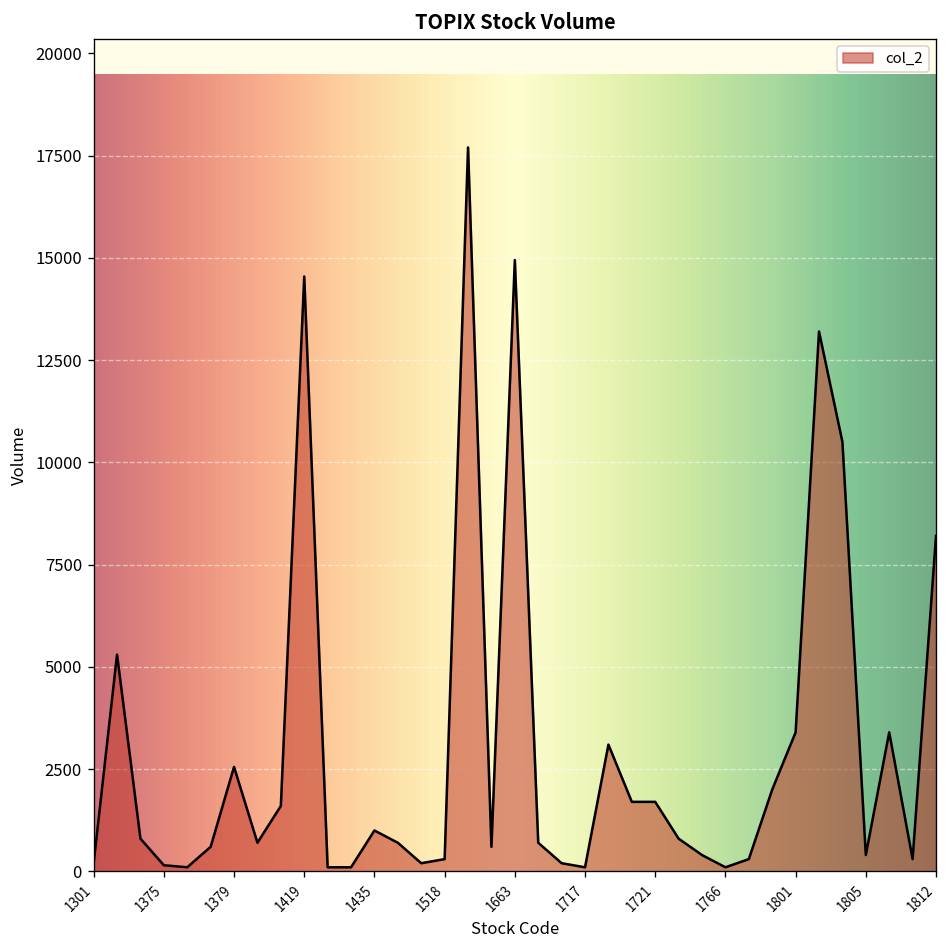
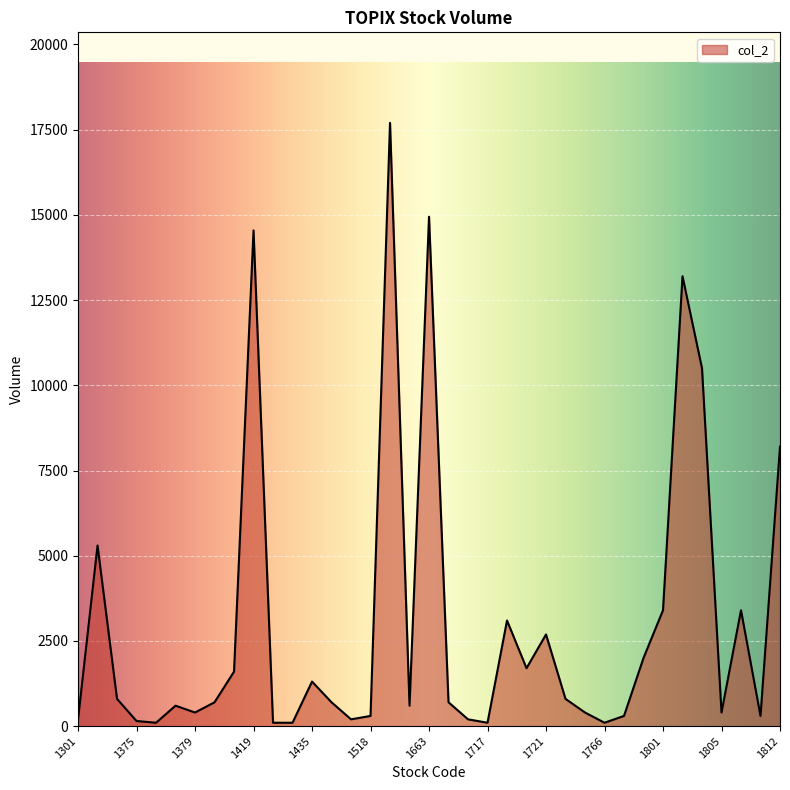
1379: 2600 -> 400
1435: 1000 -> 1300
1721: 1700 -> 2700
